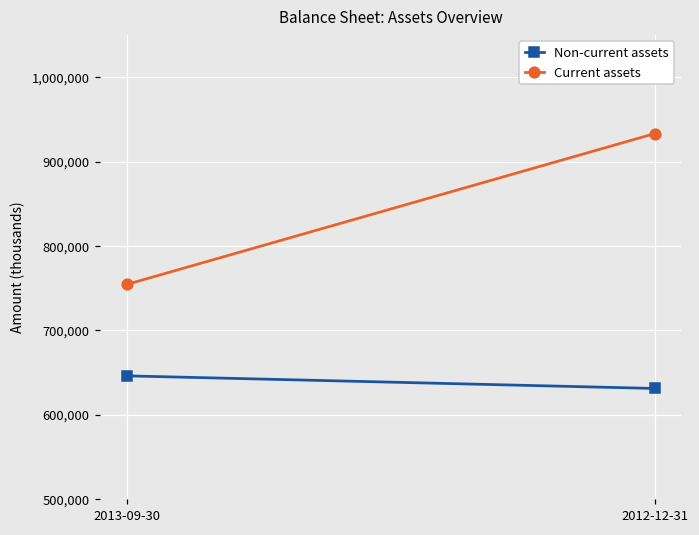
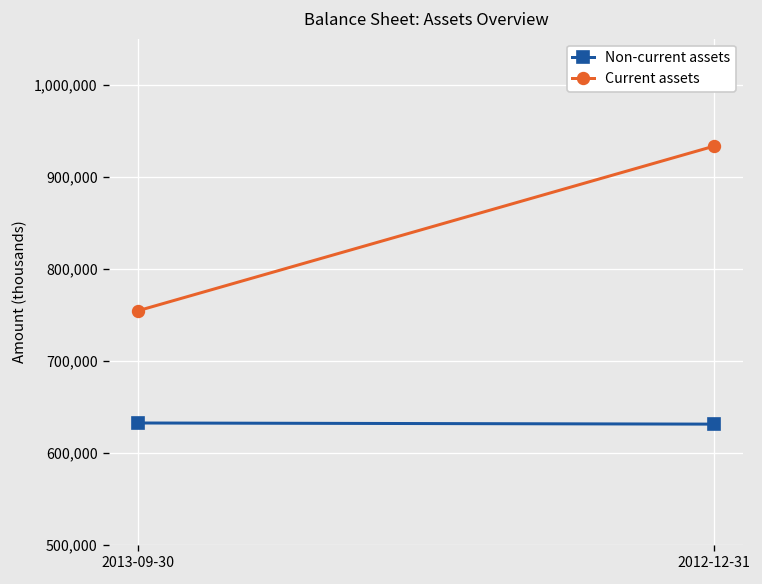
Non-current assets, 2013-09-30: 650,000 -> 630,000
